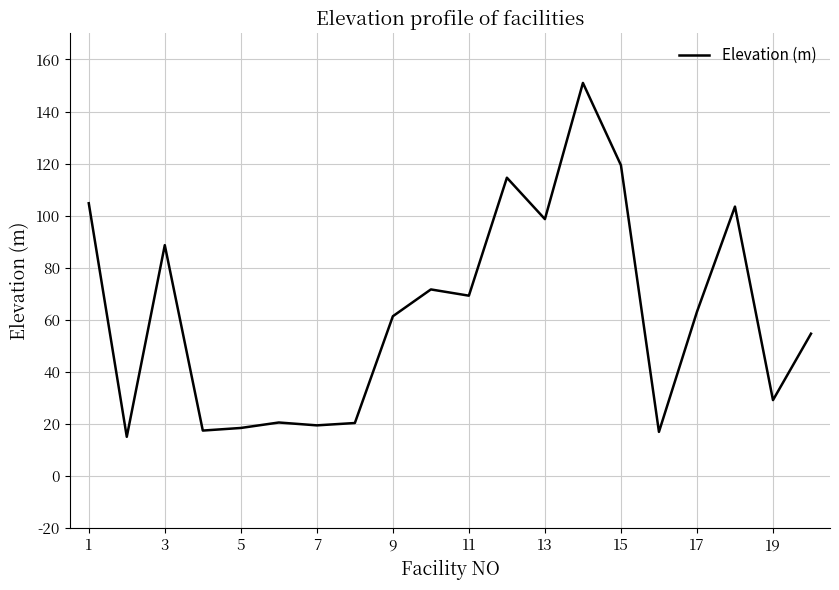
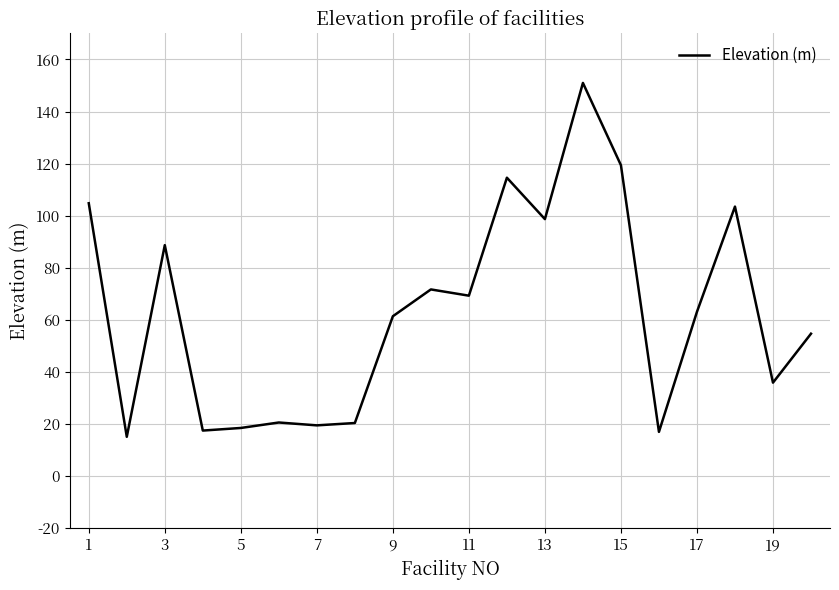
19: 29 -> 36
